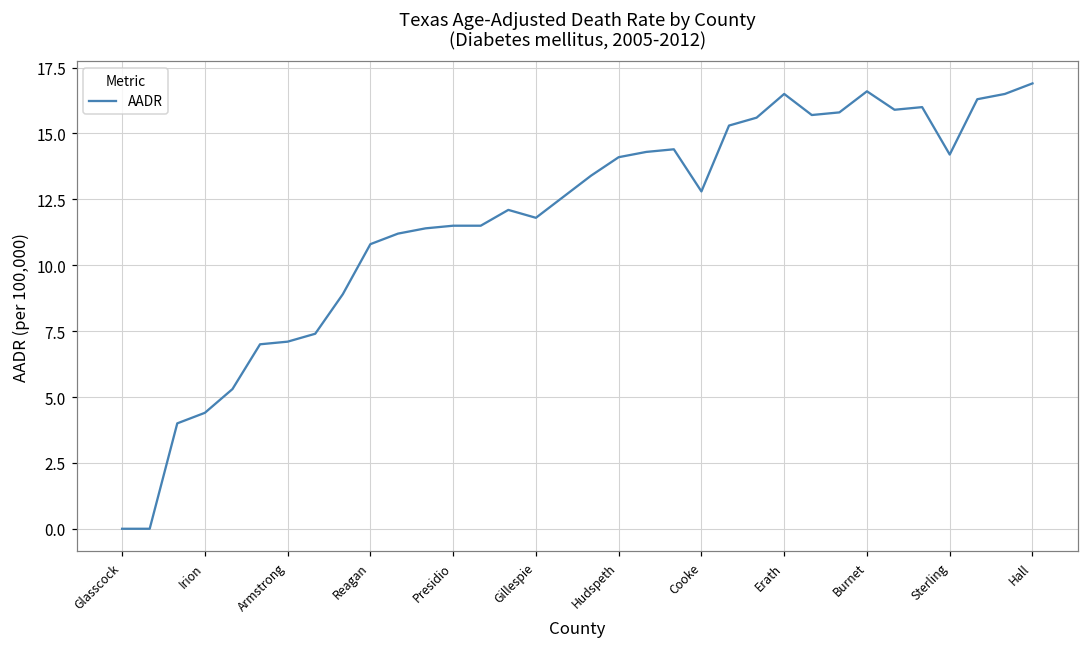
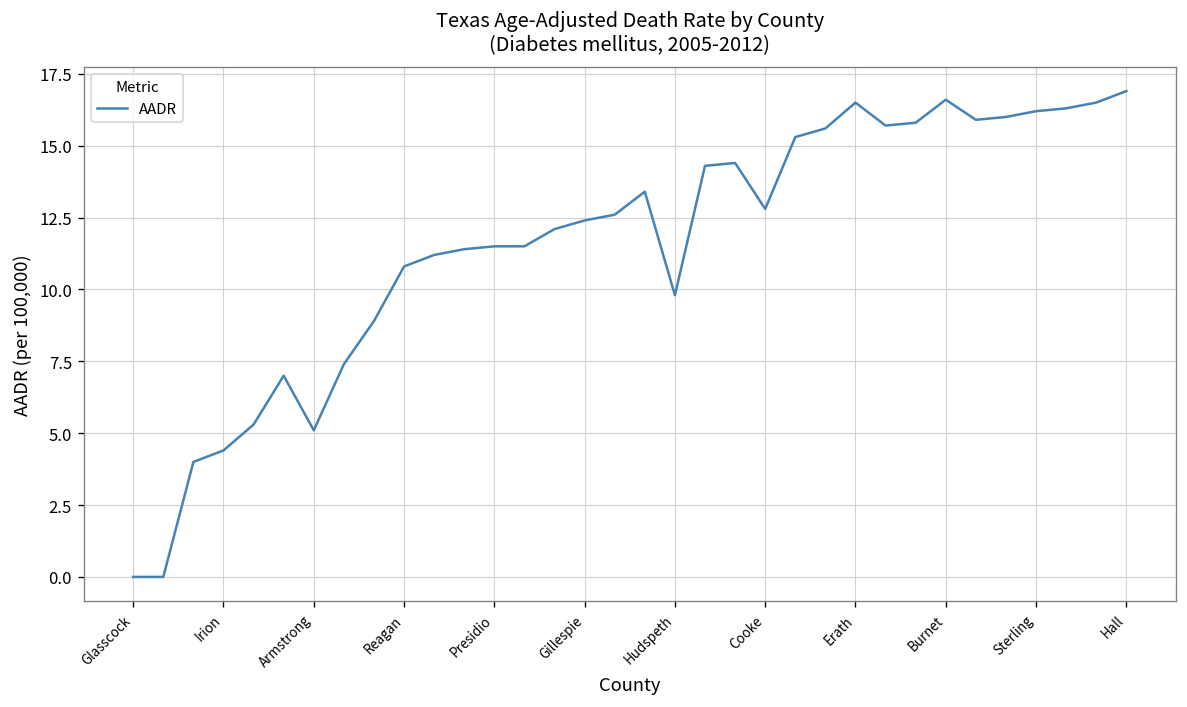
Armstrong: 7.1 -> 5.1
Gillespie: 11.8 -> 12.4
Hudspeth: 14.1 -> 9.8
Sterling: 14.2 -> 16.2
